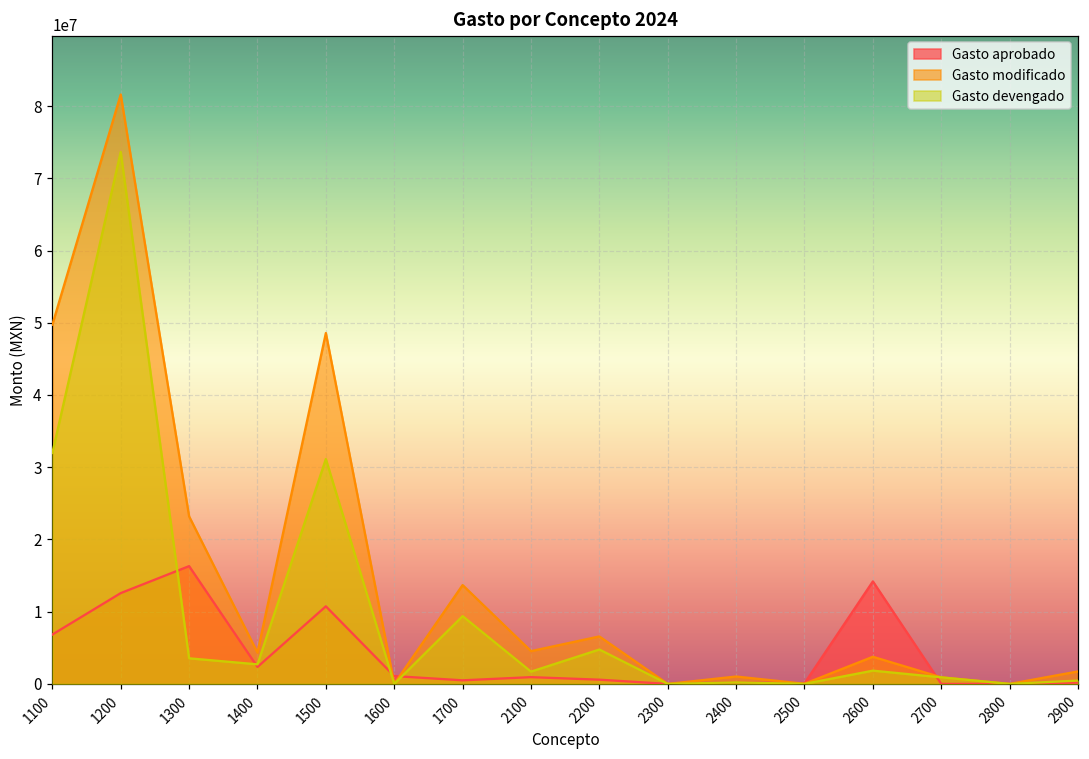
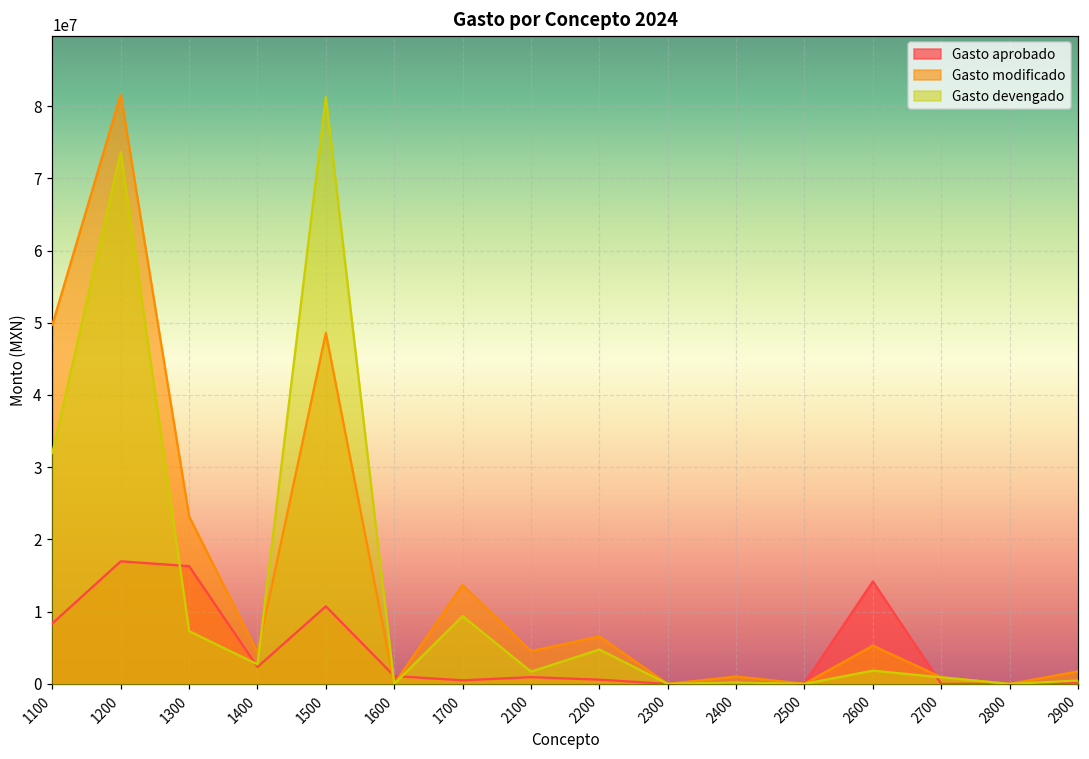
Gasto aprobado, 1100: 7000000 -> 8000000
Gasto aprobado, 1200: 13000000 -> 17000000
Gasto devengado, 1300: 4000000 -> 7000000
Gasto devengado, 1500: 31000000 -> 81000000
Gasto modificado, 2600: 4000000 -> 5000000
